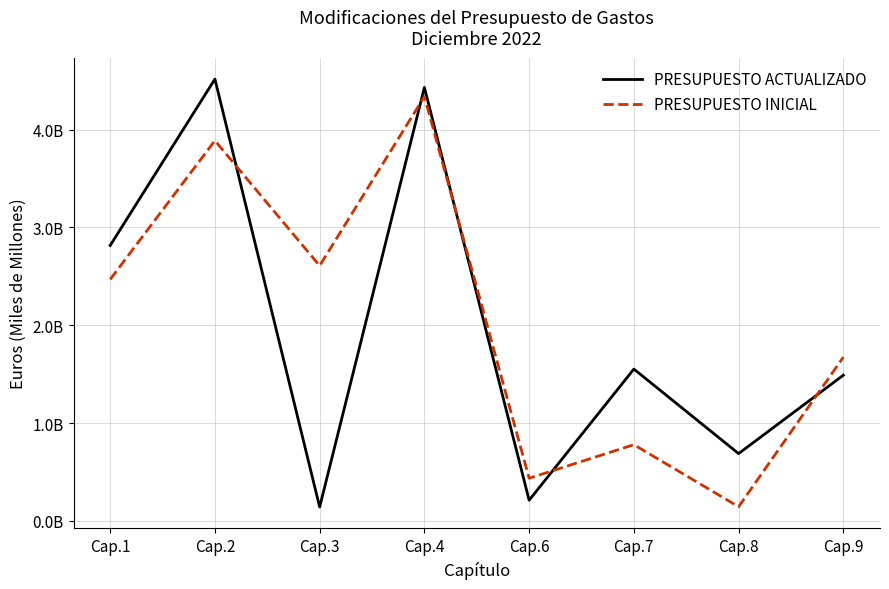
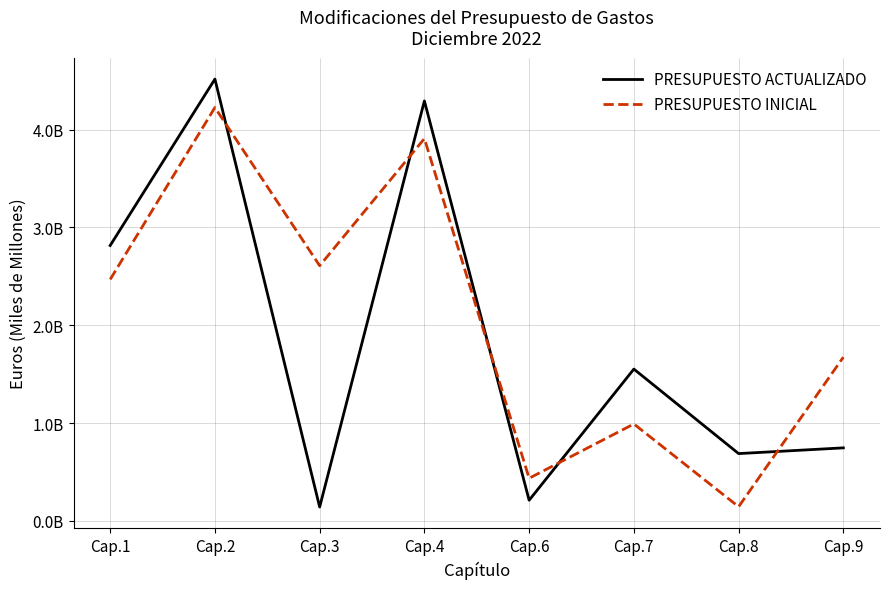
PRESUPUESTO INICIAL, Cap.2: 3900000000 -> 4200000000
PRESUPUESTO ACTUALIZADO, Cap.4: 4400000000 -> 4300000000
PRESUPUESTO INICIAL, Cap.4: 4300000000 -> 3900000000
PRESUPUESTO INICIAL, Cap.7: 800000000 -> 1000000000
PRESUPUESTO ACTUALIZADO, Cap.9: 1500000000 -> 700000000
